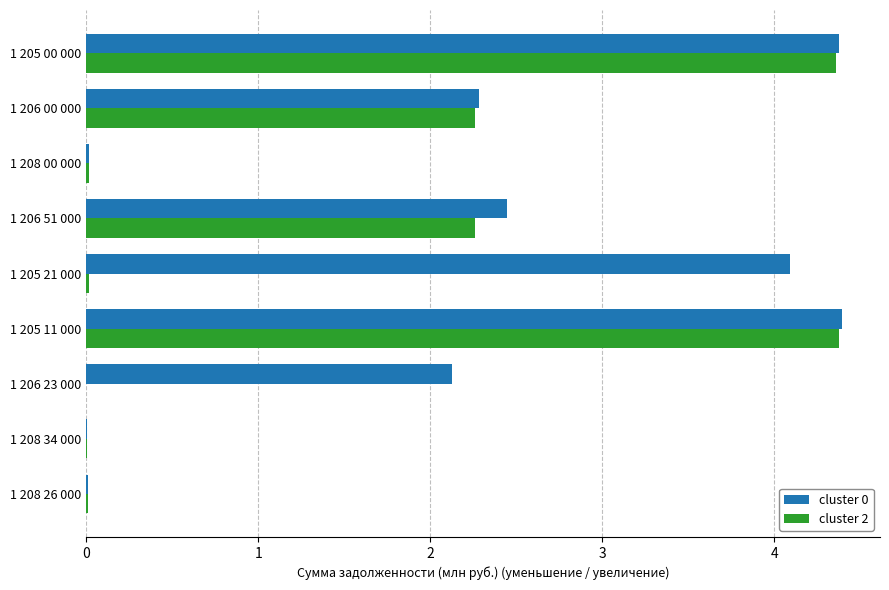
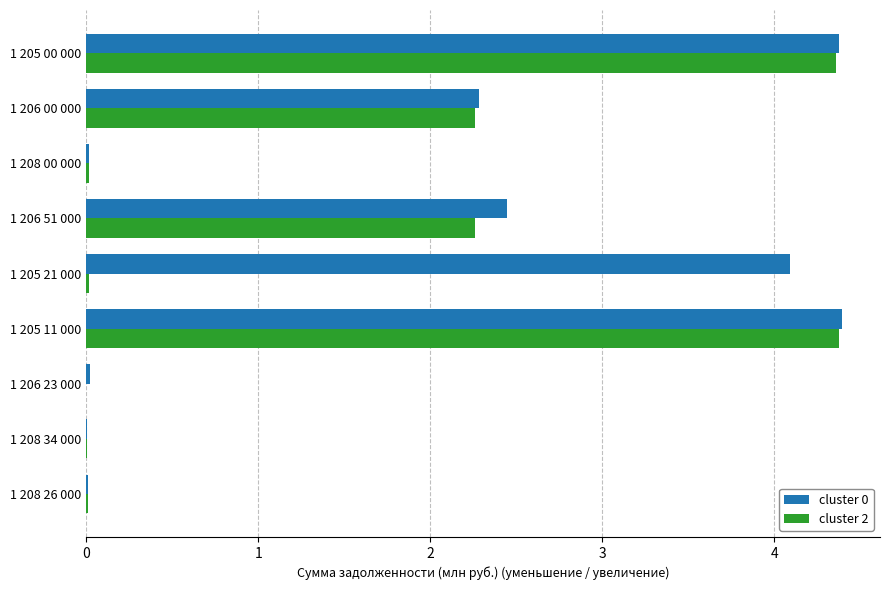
cluster 0, 1 206 23 000: 2.13 -> 0.02
